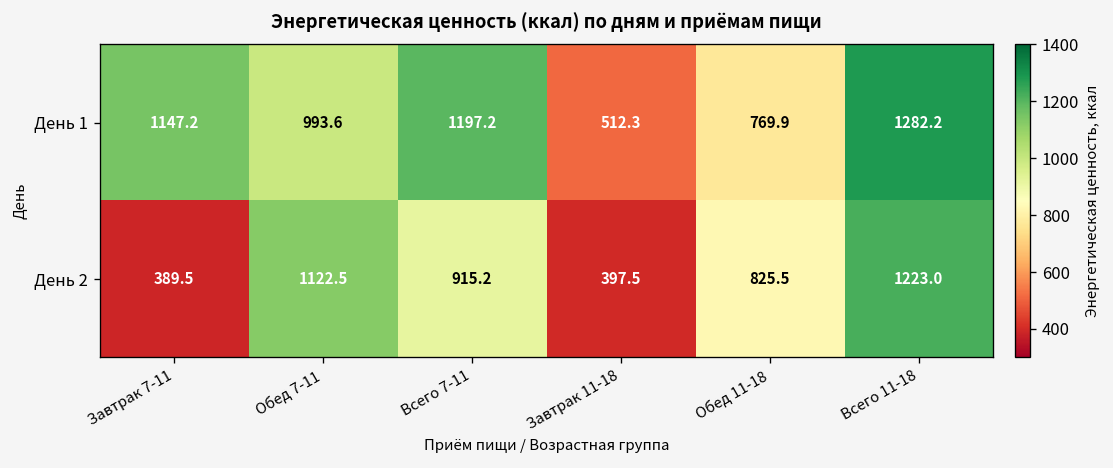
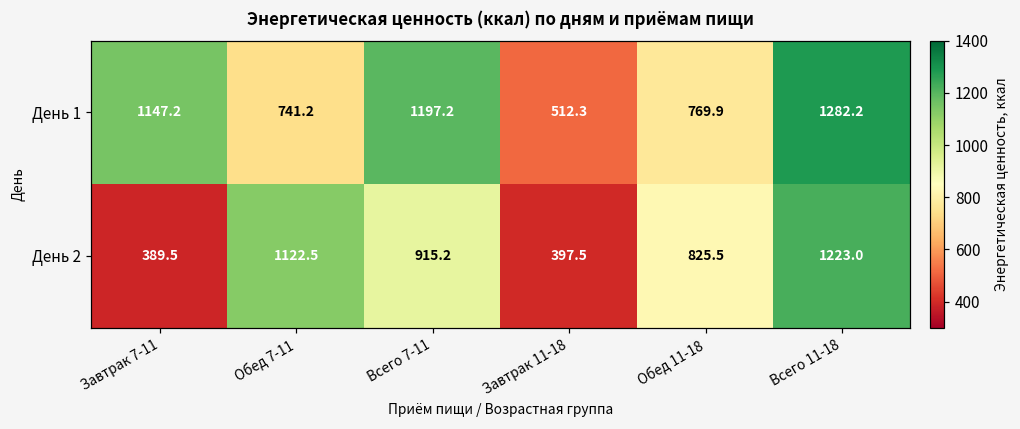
День 1, Обед 7-11: 993.6 -> 741.2
